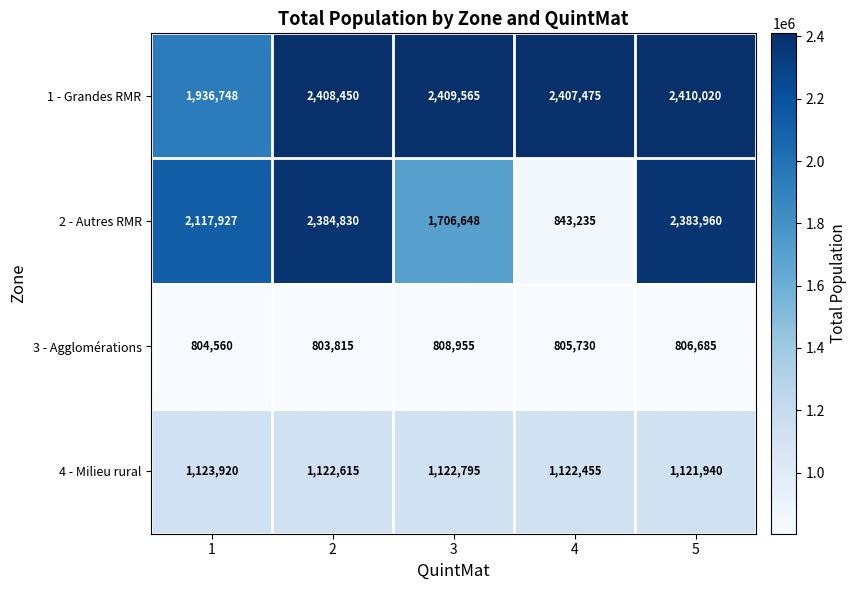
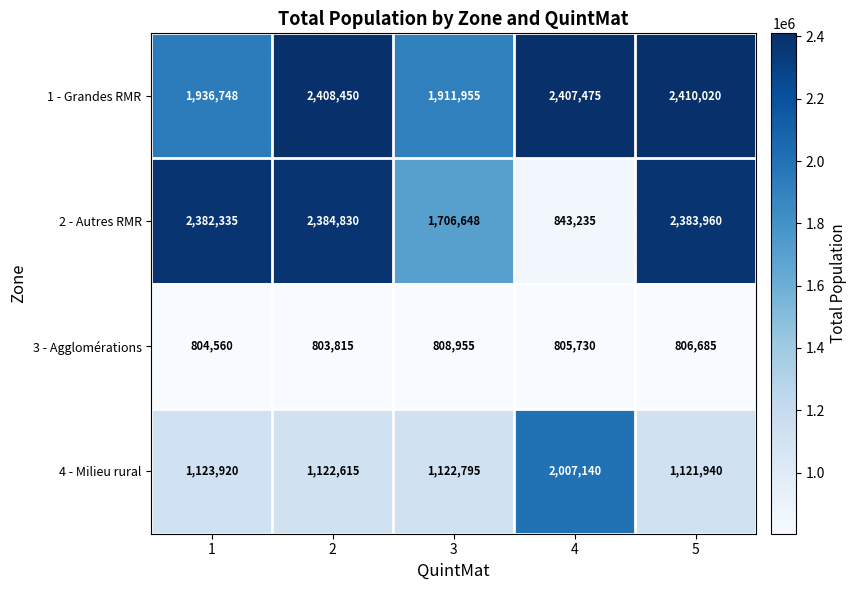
1 - Grandes RMR, 3: 2,409,565 -> 1,911,955
2 - Autres RMR, 1: 2,117,927 -> 2,382,335
4 - Milieu rural, 4: 1,122,455 -> 2,007,140
